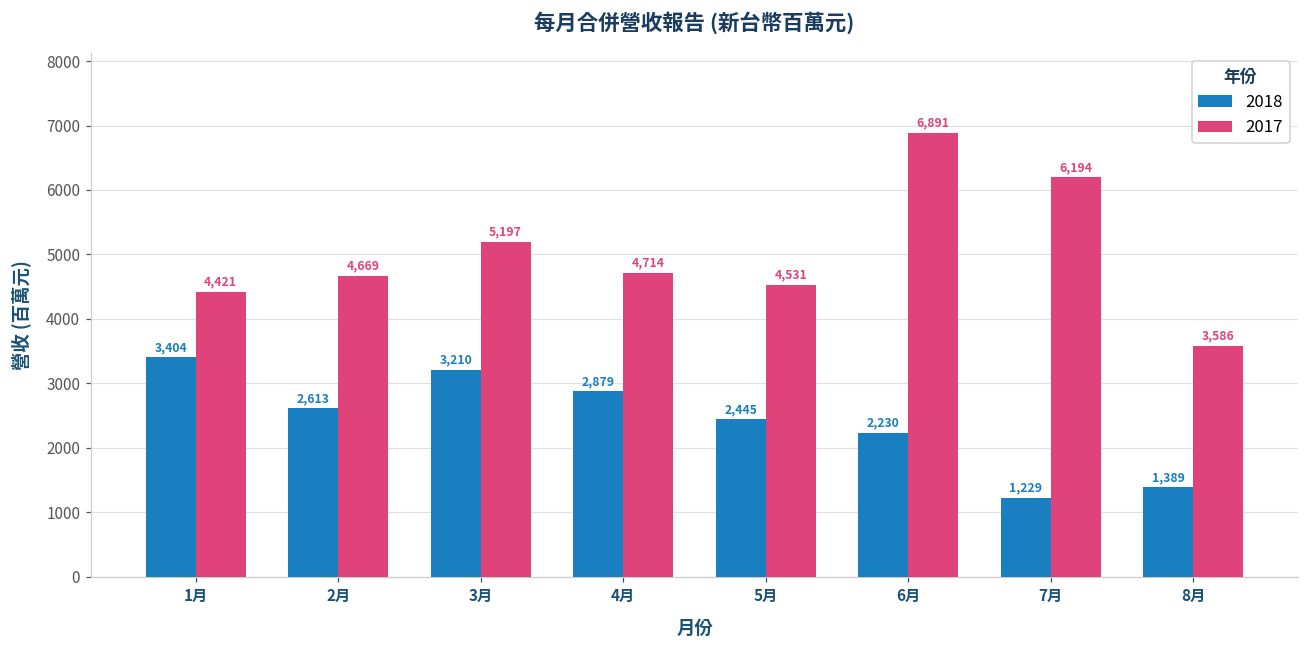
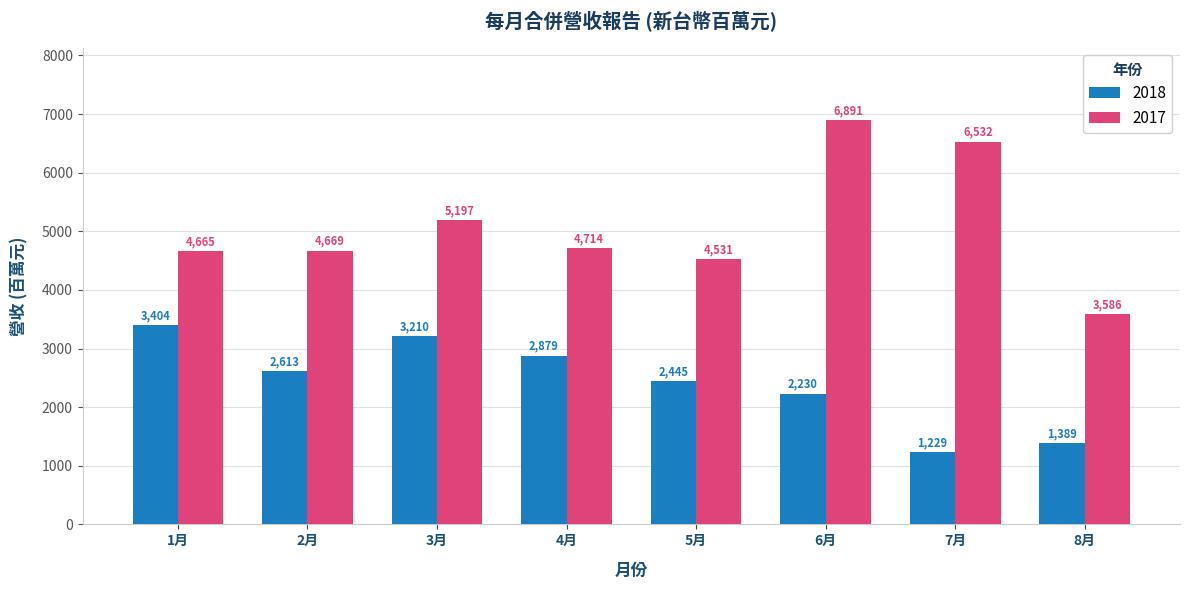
2017, 1月: 4,421 -> 4,665
2017, 7月: 6,194 -> 6,532
